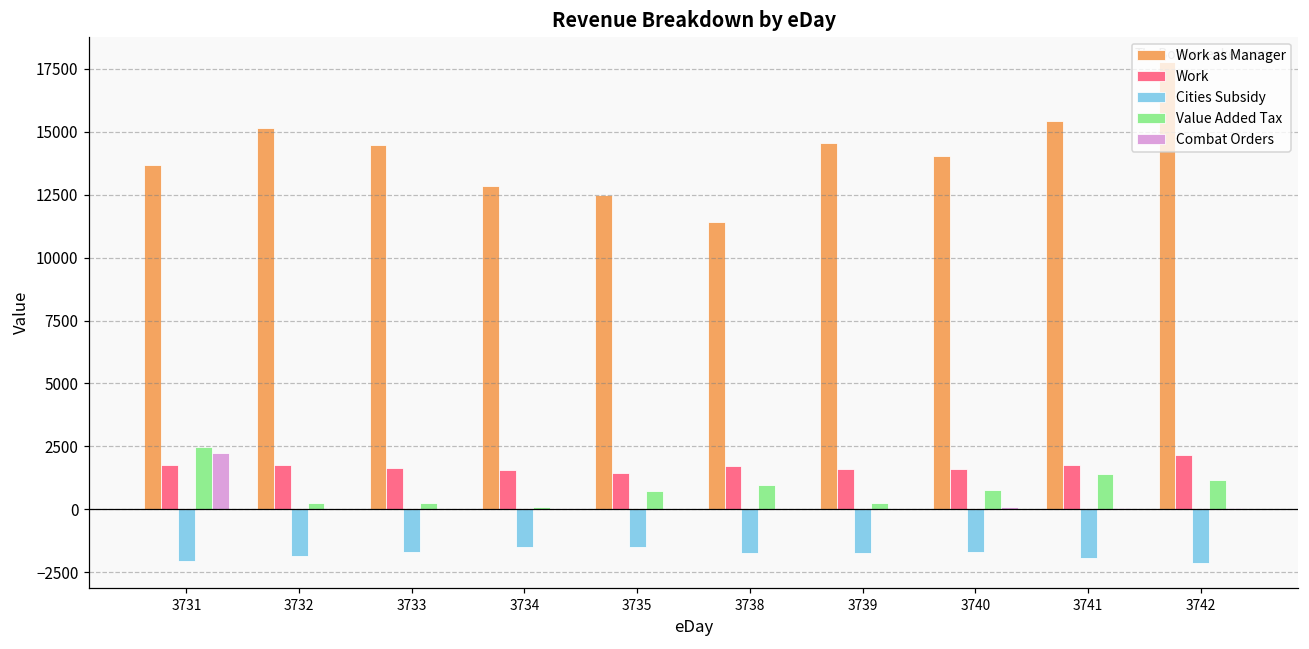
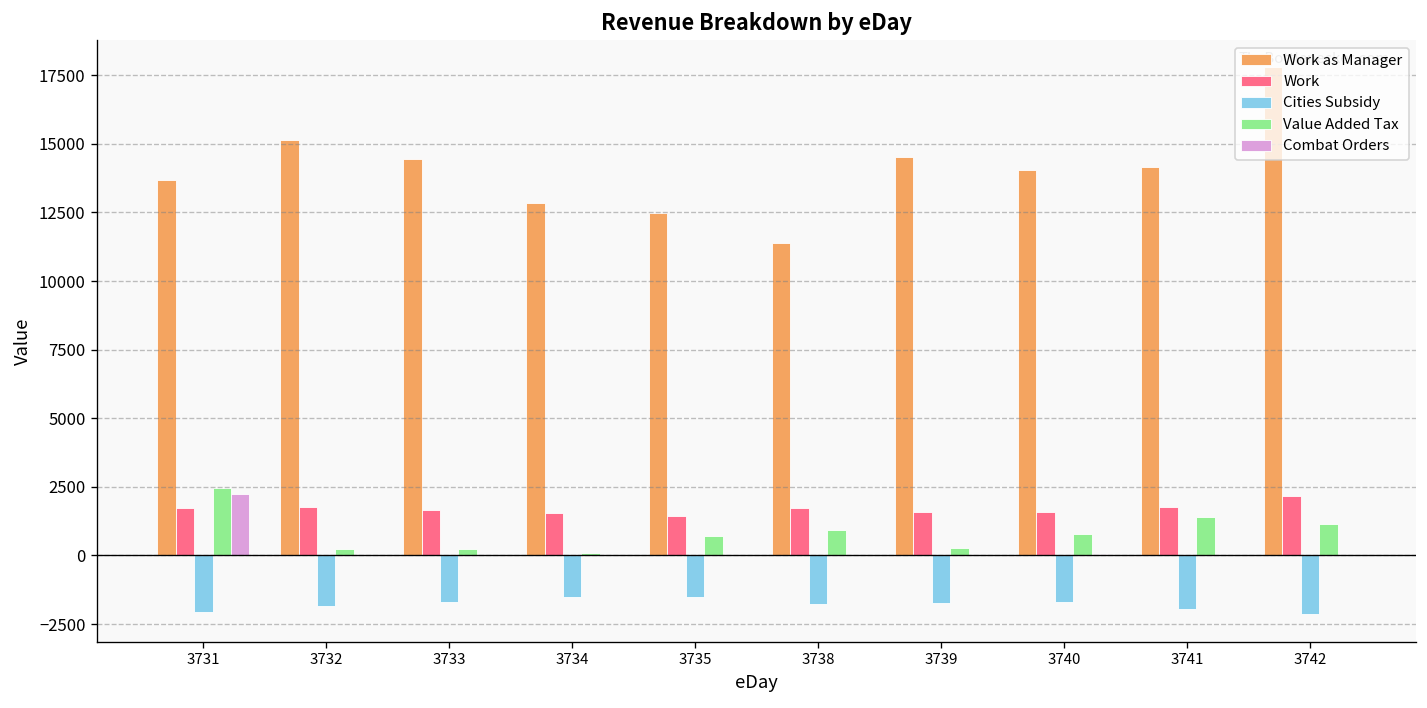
Work as Manager, 3741: 15400 -> 14200
